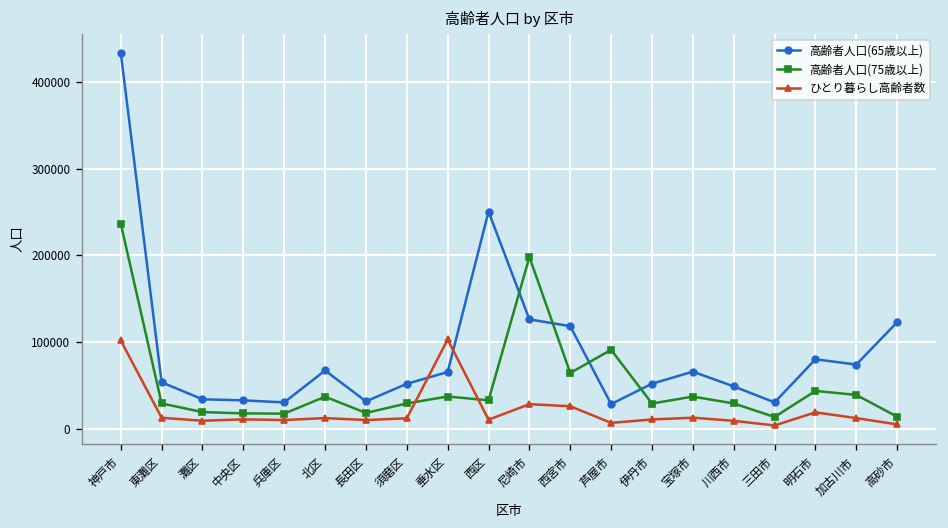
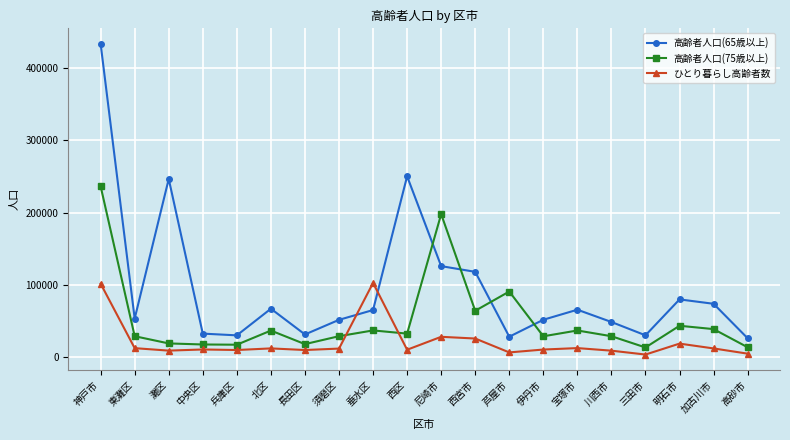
高齢者人口(65歳以上), 灘区: 30000 -> 250000
高齢者人口(65歳以上), 高砂市: 120000 -> 30000
